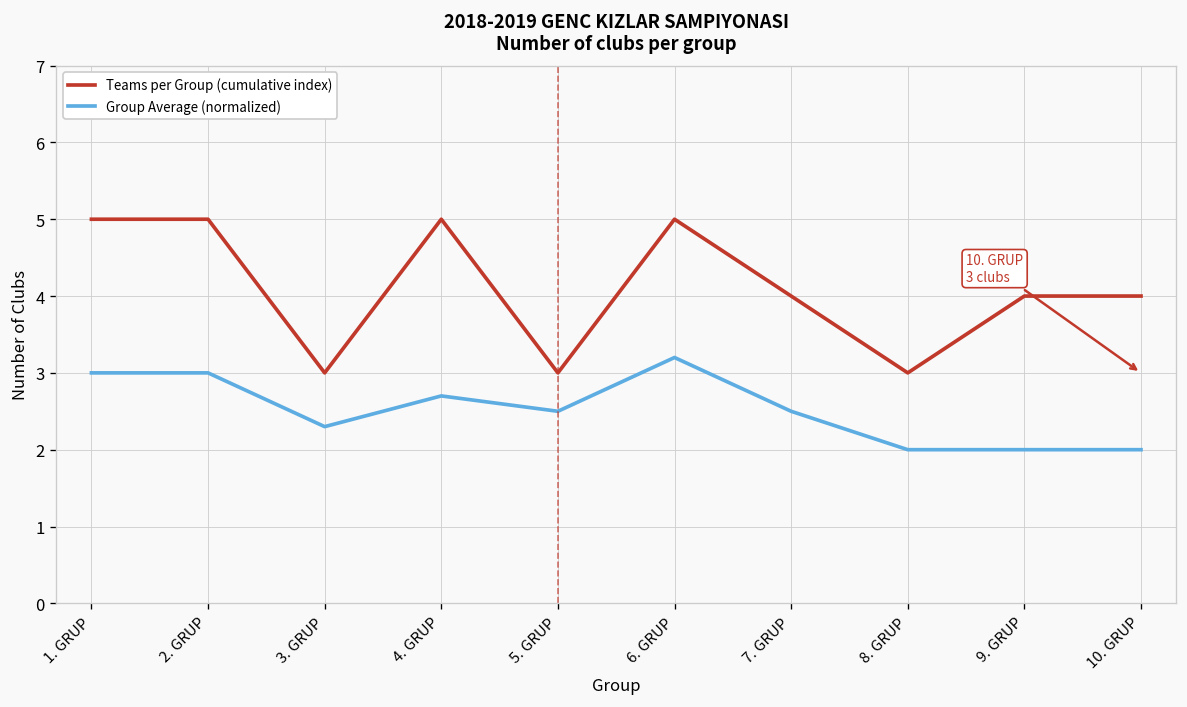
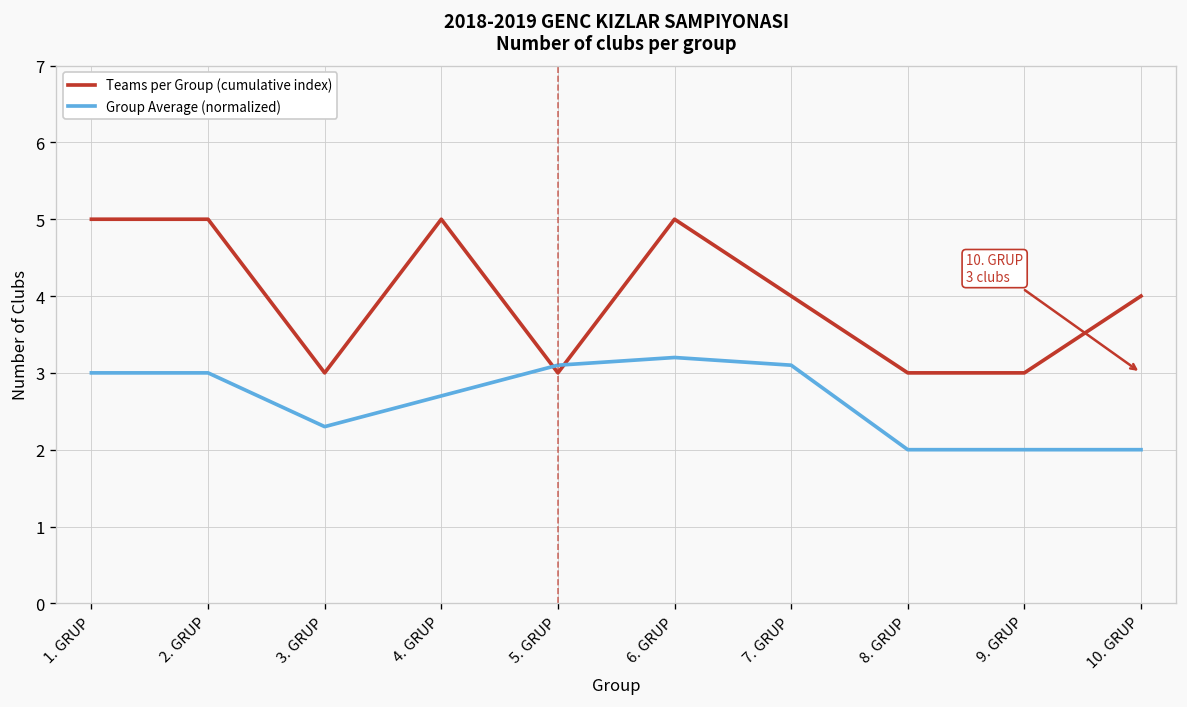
Group Average (normalized), 5. GRUP: 2.5 -> 3.1
Group Average (normalized), 7. GRUP: 2.5 -> 3.1
Teams per Group (cumulative index), 9. GRUP: 4 -> 3
